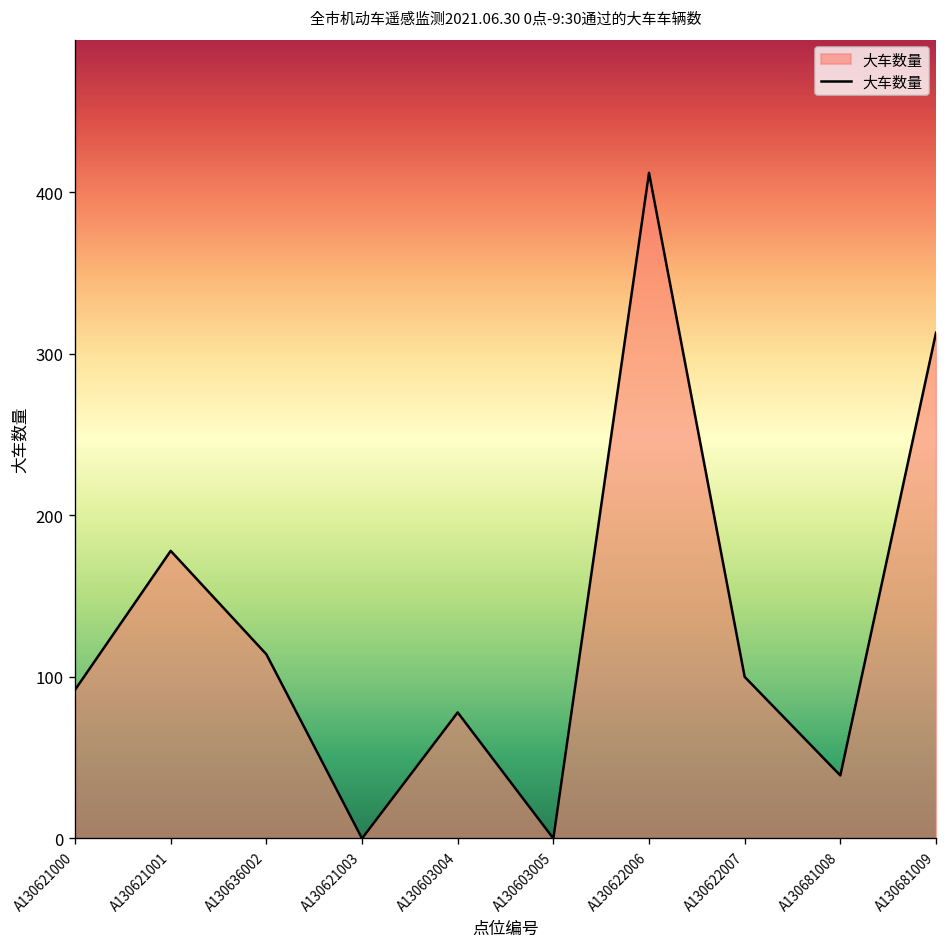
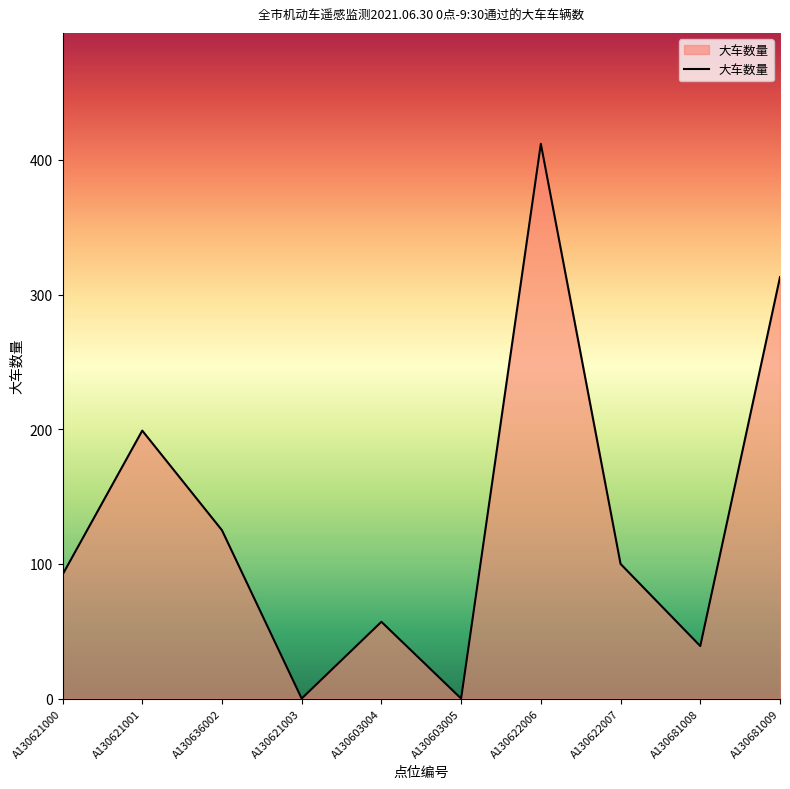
A130621001: 178 -> 199
A130636002: 114 -> 125
A130603004: 78 -> 57
